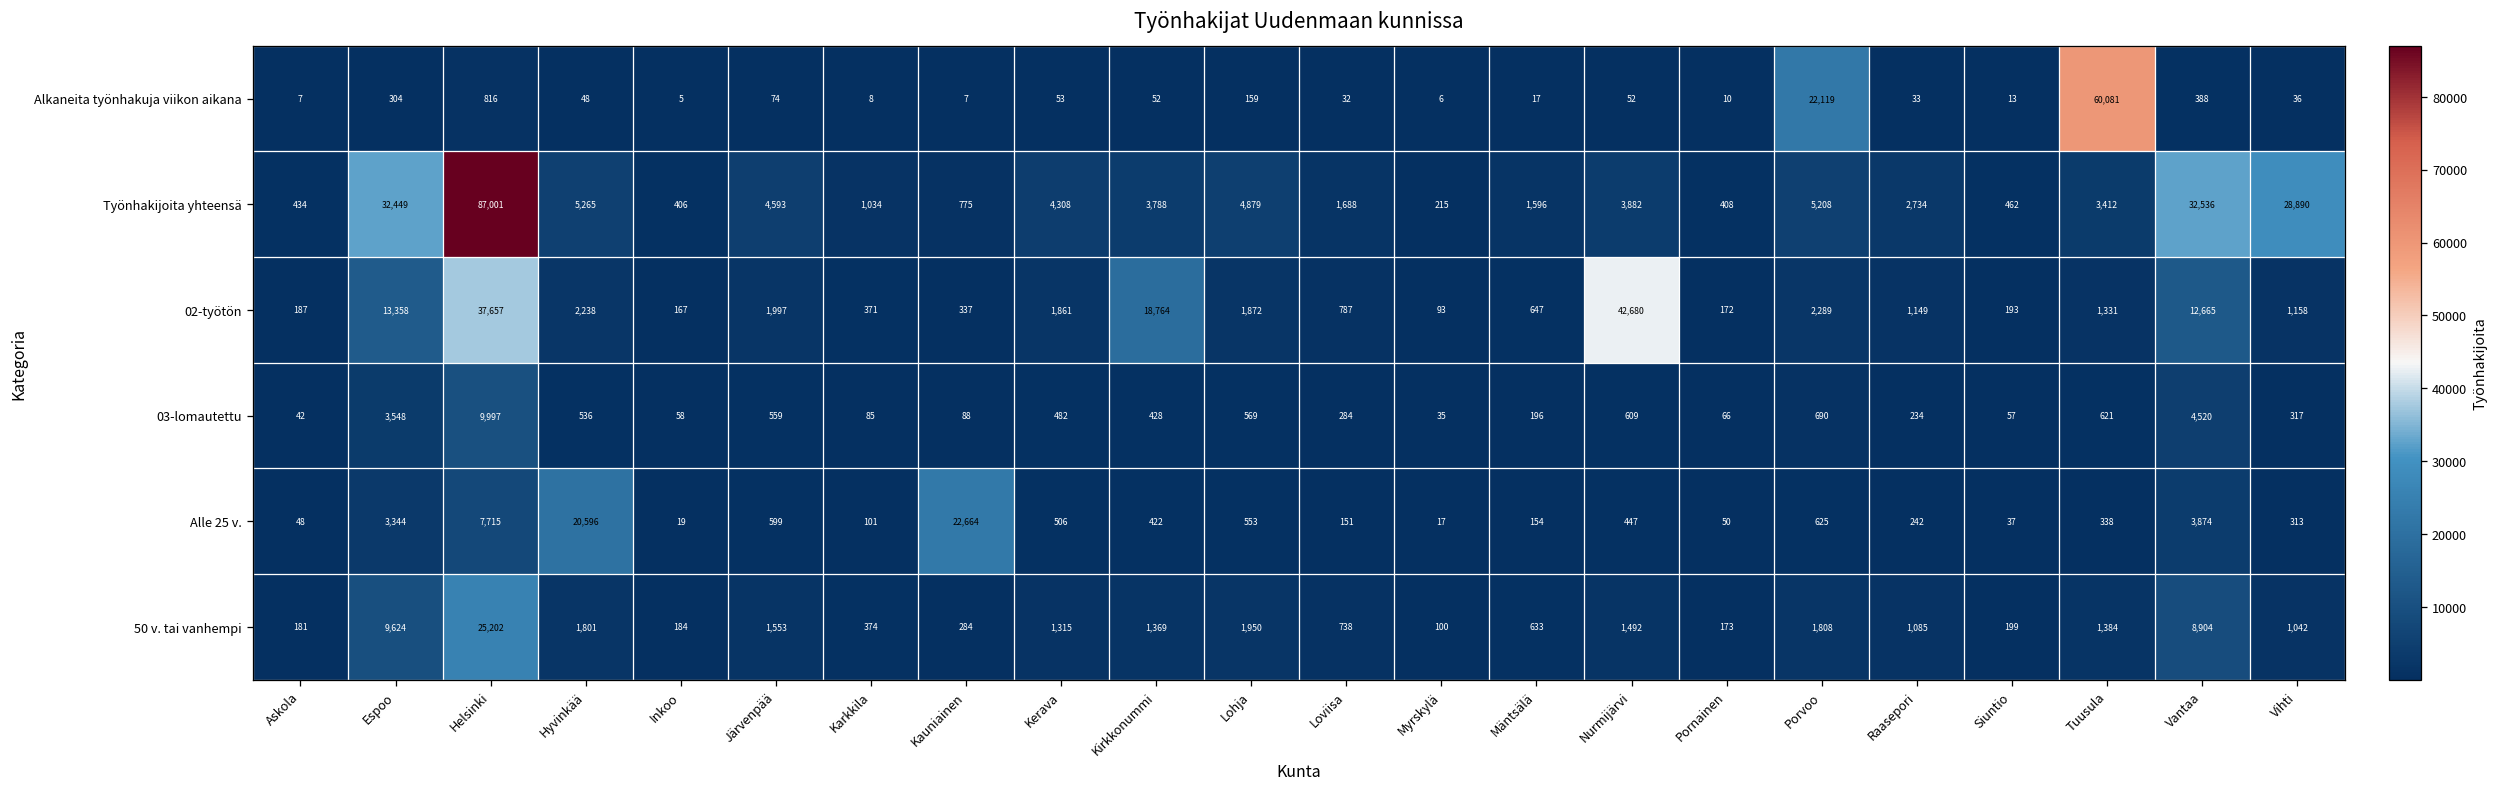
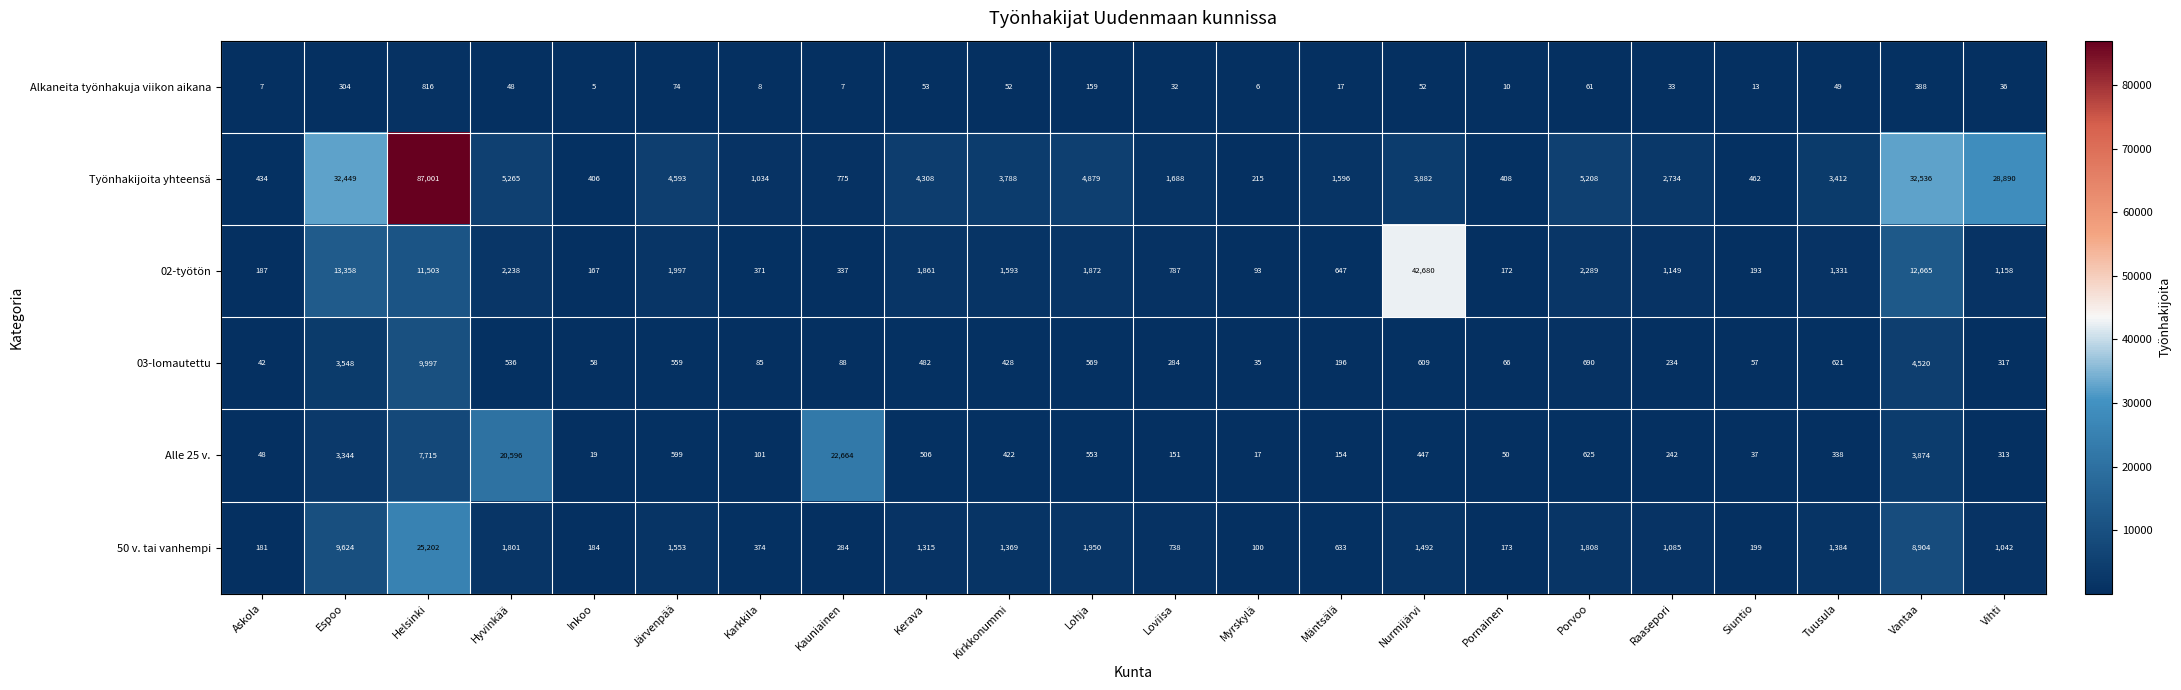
Alkaneita työnhakuja viikon aikana, Porvoo: 22,119 -> 61
Alkaneita työnhakuja viikon aikana, Tuusula: 60,081 -> 49
02-työtön, Helsinki: 37,657 -> 11,503
02-työtön, Kirkkonummi: 18,764 -> 1,593
